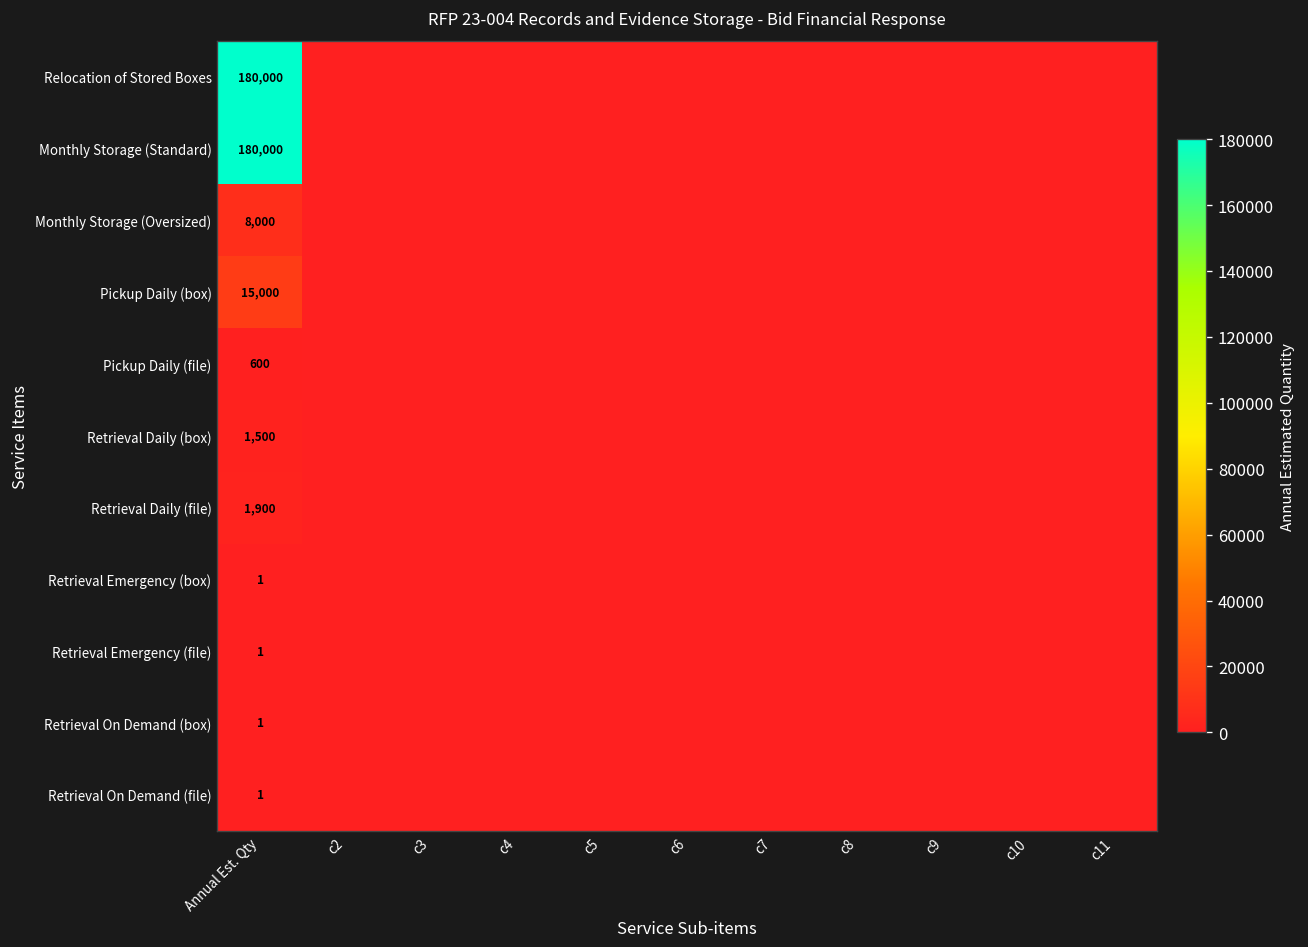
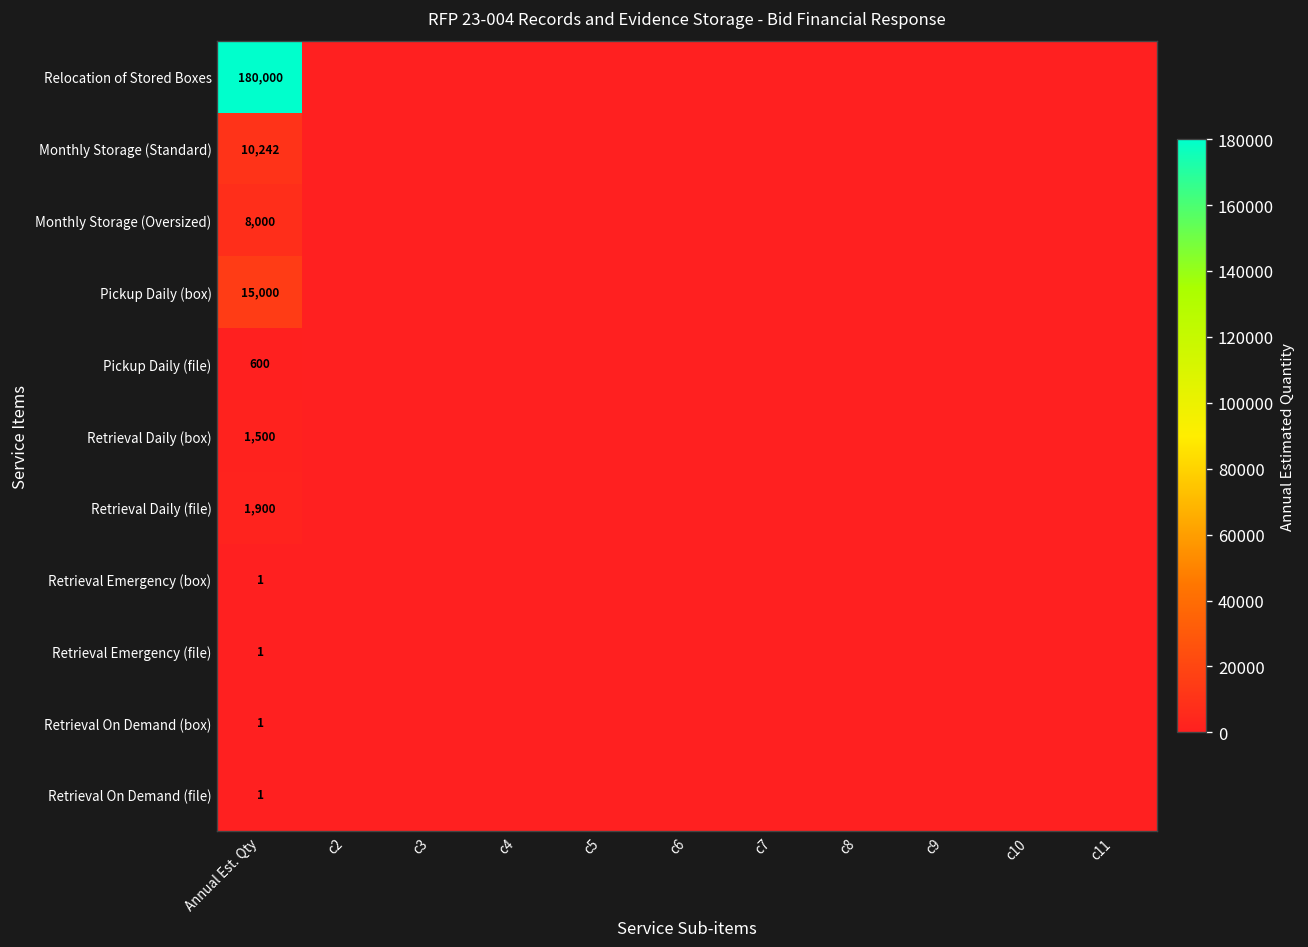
Monthly Storage (Standard), Annual Est. Qty: 180,000 -> 10,242
